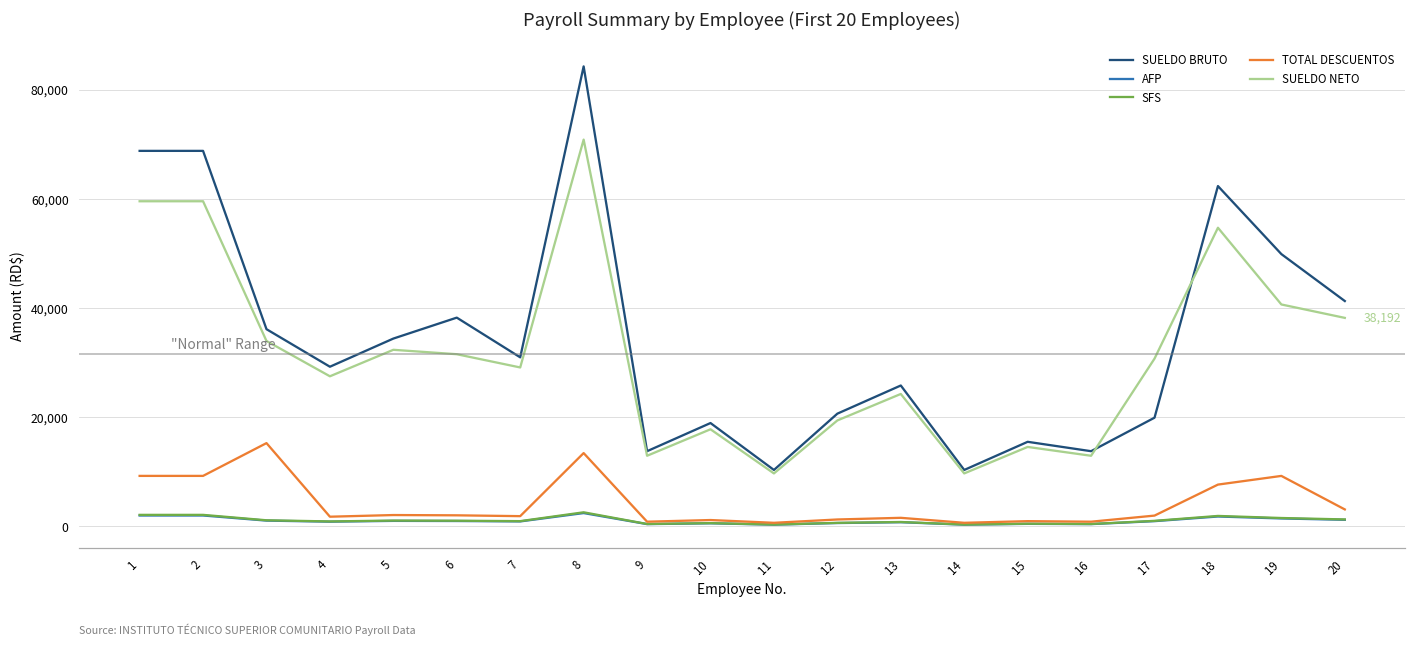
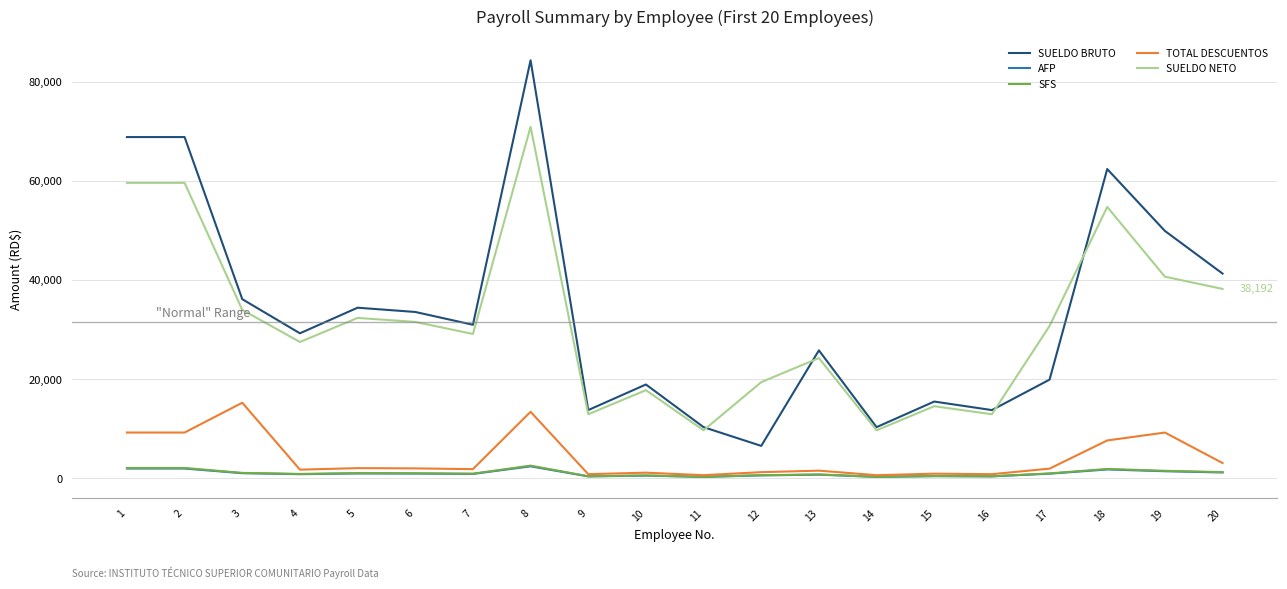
SUELDO BRUTO, 6: 38,000 -> 34,000
SUELDO BRUTO, 12: 21,000 -> 7,000
